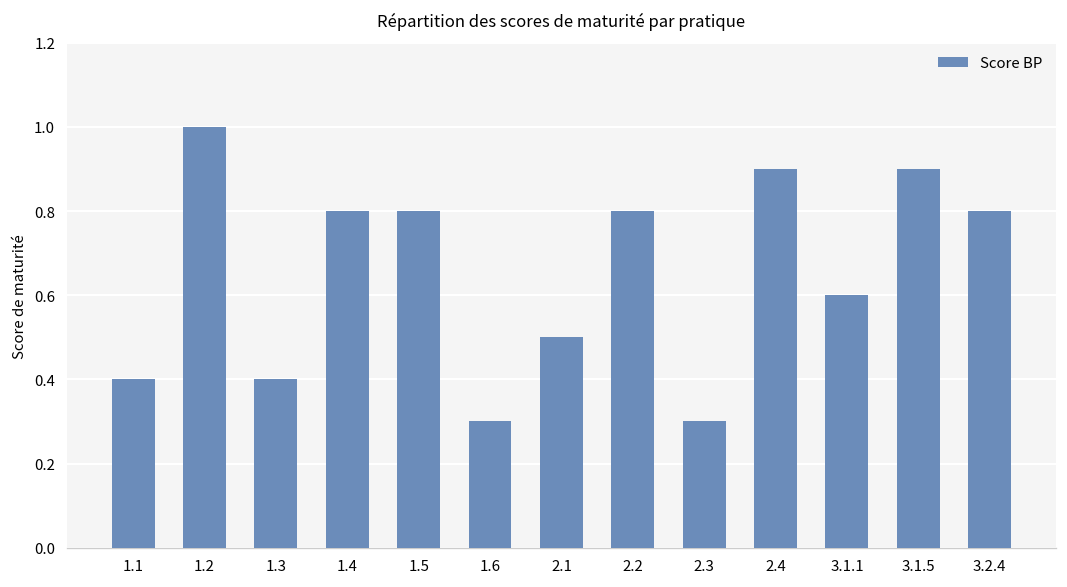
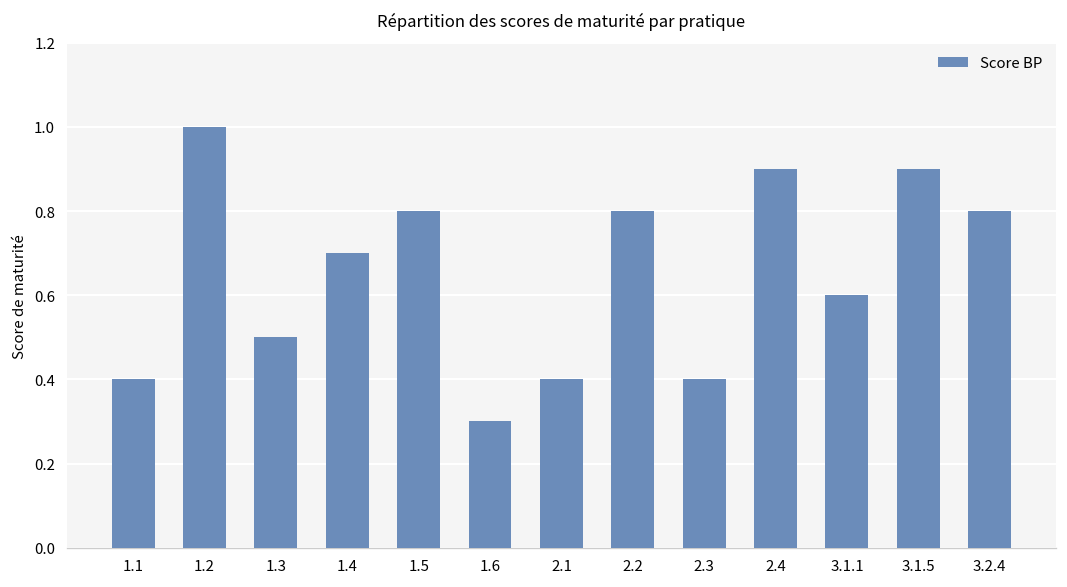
1.3: 0.4 -> 0.5
1.4: 0.8 -> 0.7
2.1: 0.5 -> 0.4
2.3: 0.3 -> 0.4
